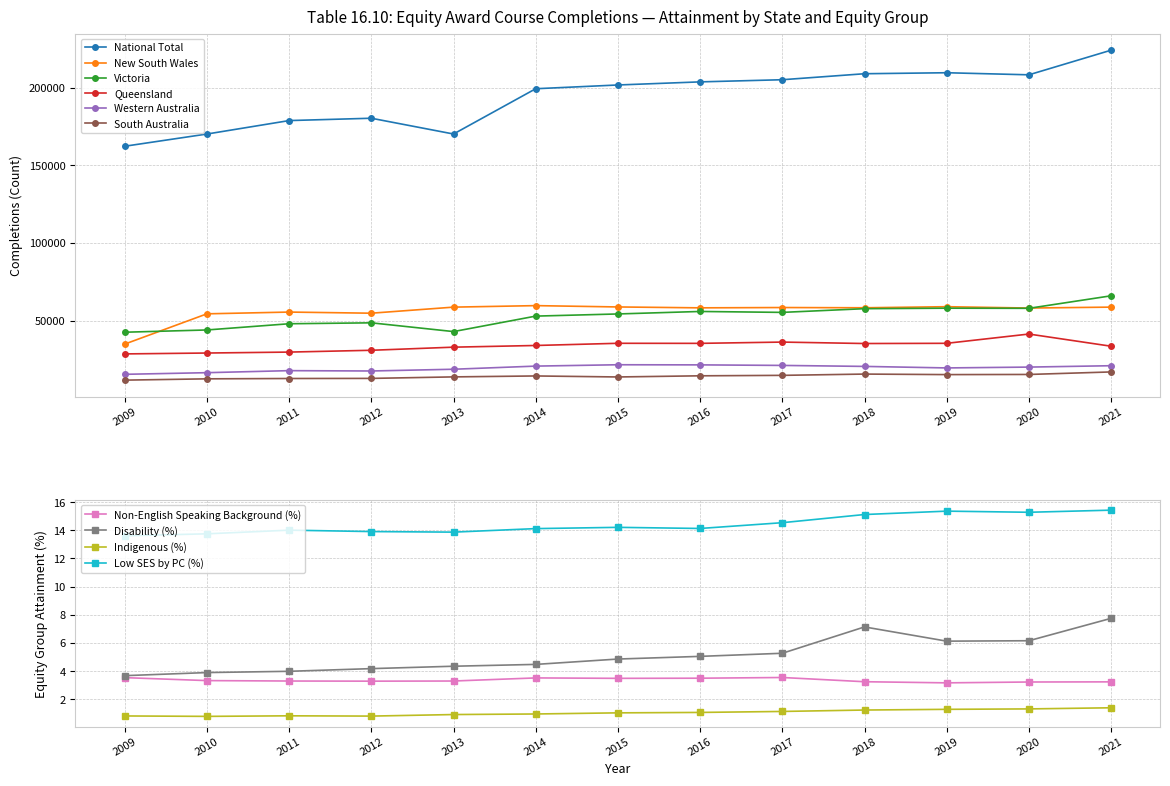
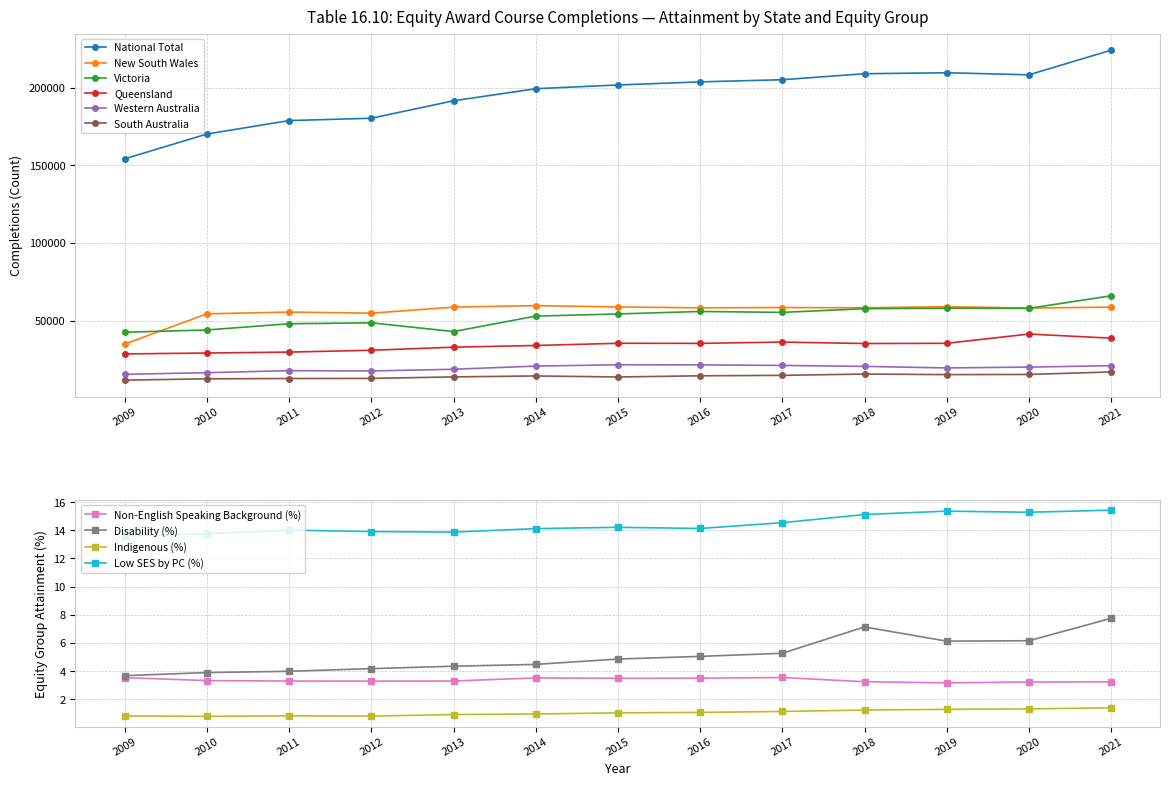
Table 16.10: Equity Award Course Completions — Attainment by State and Equity Group, National Total, 2009: 162000 -> 154000
Table 16.10: Equity Award Course Completions — Attainment by State and Equity Group, National Total, 2013: 170000 -> 192000
Table 16.10: Equity Award Course Completions — Attainment by State and Equity Group, Queensland, 2021: 34000 -> 39000
